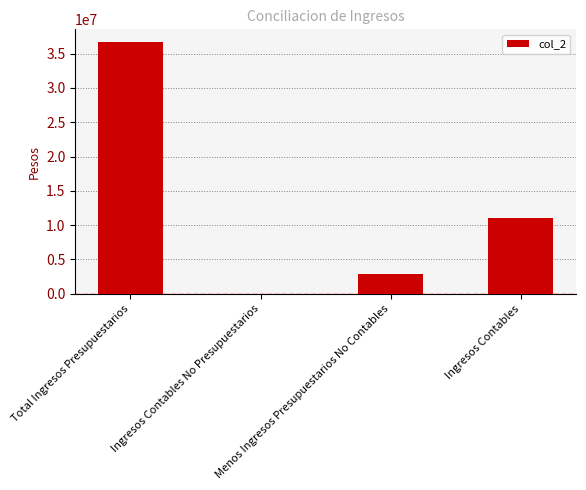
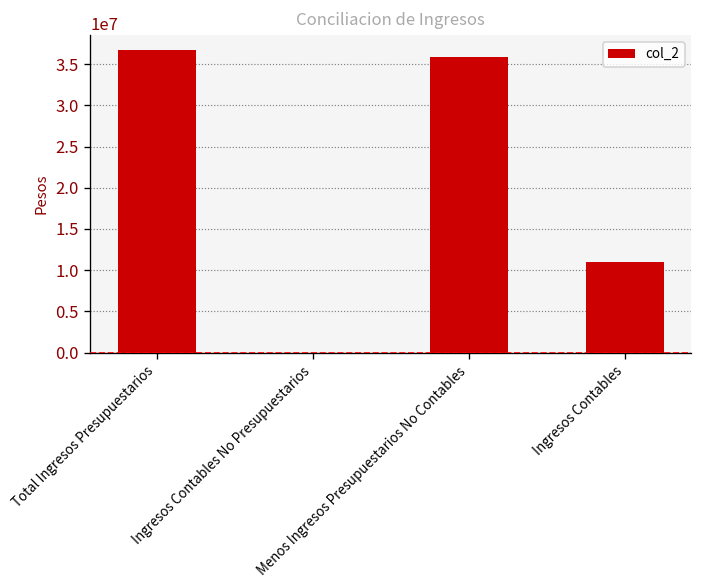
Menos Ingresos Presupuestarios No Contables: 3000000 -> 36000000
